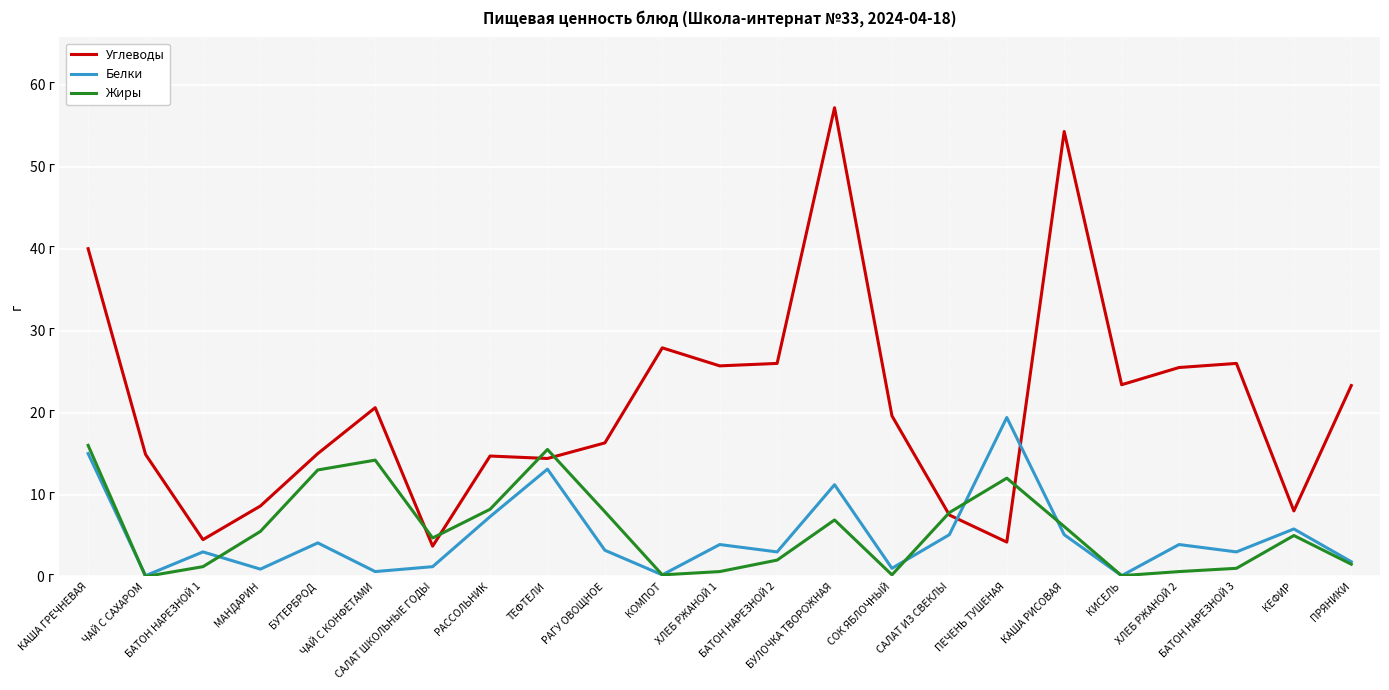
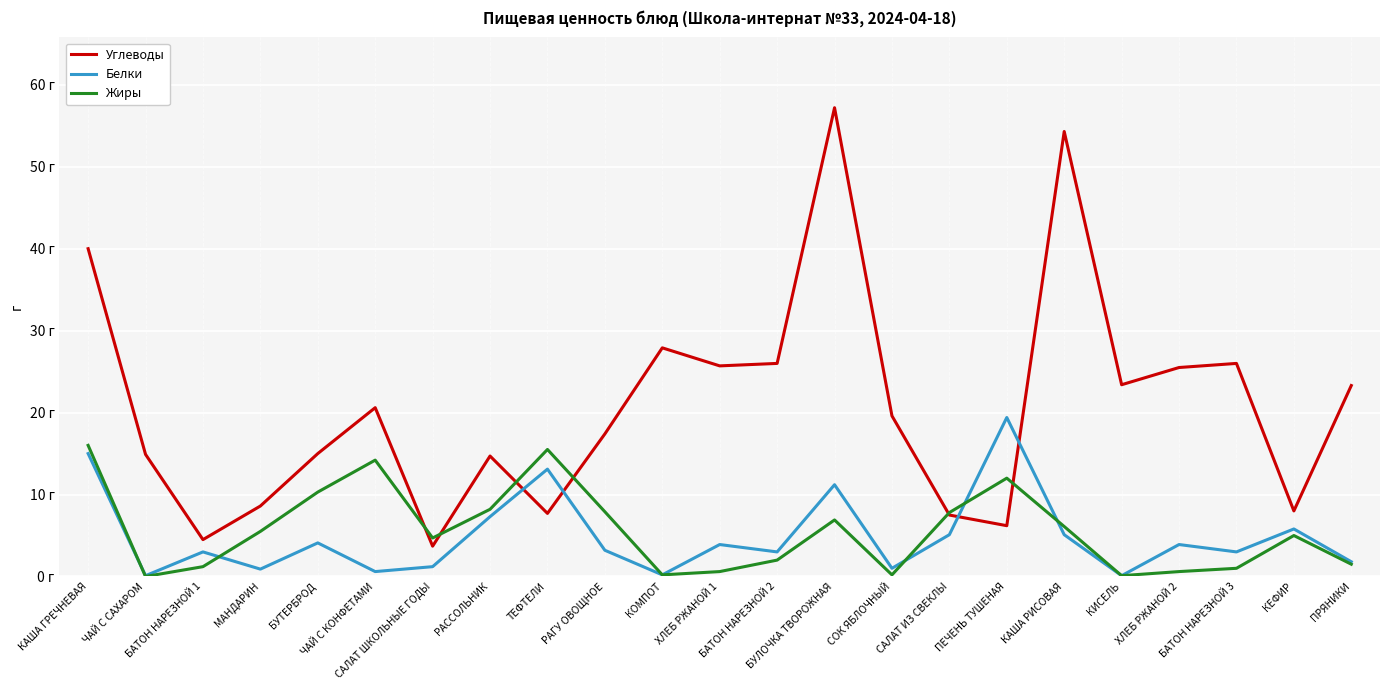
Жиры, БУТЕРБРОД: 13 г -> 10 г
Углеводы, ТЕФТЕЛИ: 14 г -> 8 г
Углеводы, РАГУ ОВОЩНОЕ: 16 г -> 17 г
Углеводы, ПЕЧЕНЬ ТУШЕНАЯ: 4 г -> 6 г
